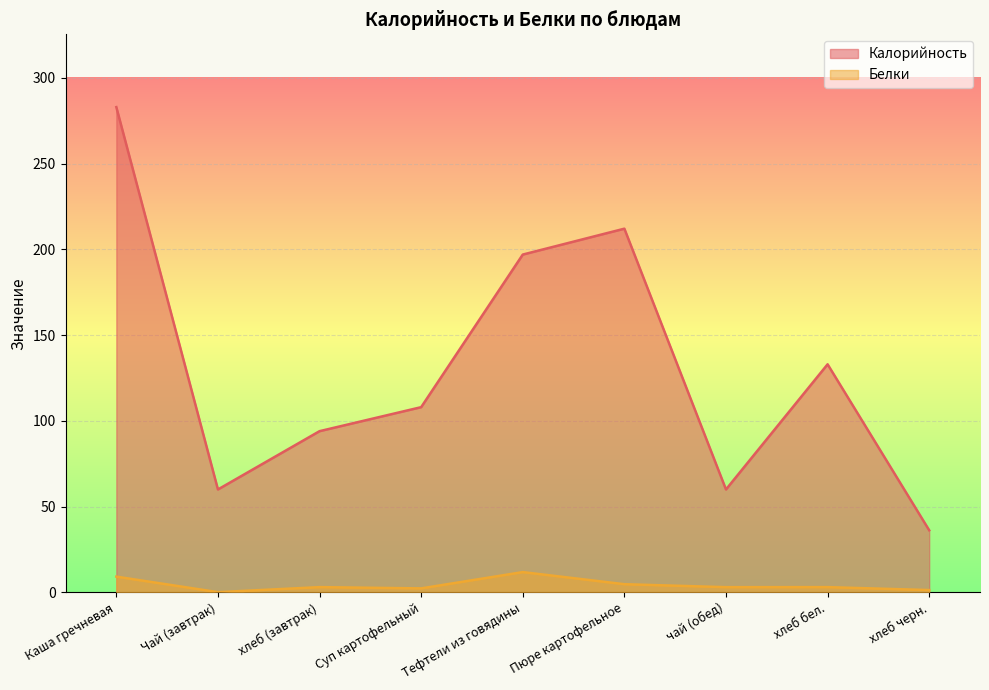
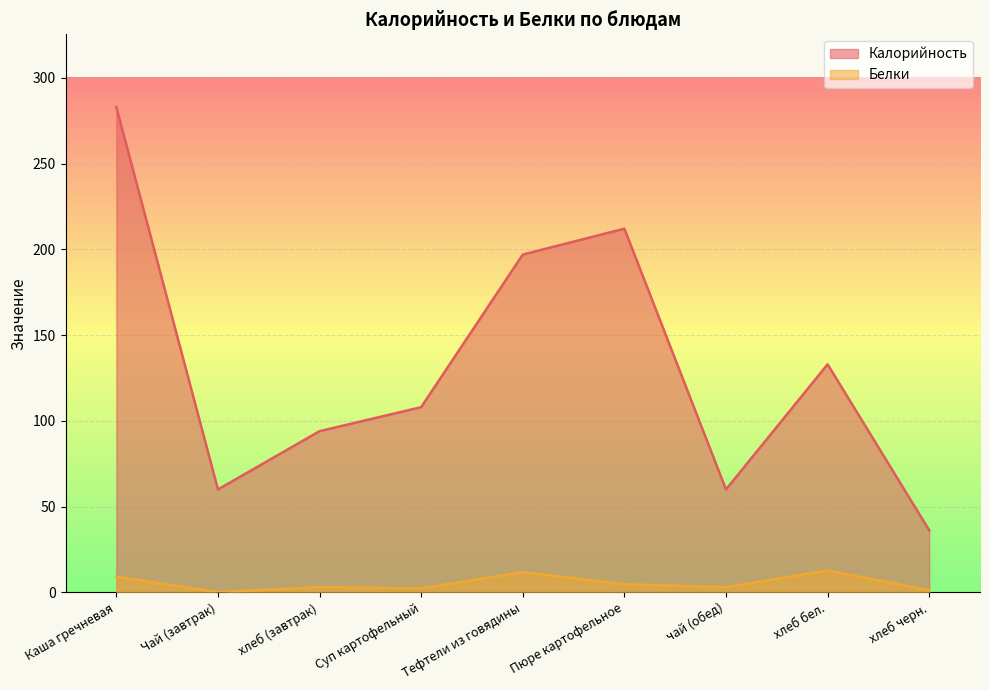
Белки, хлеб бел.: 3 -> 13
